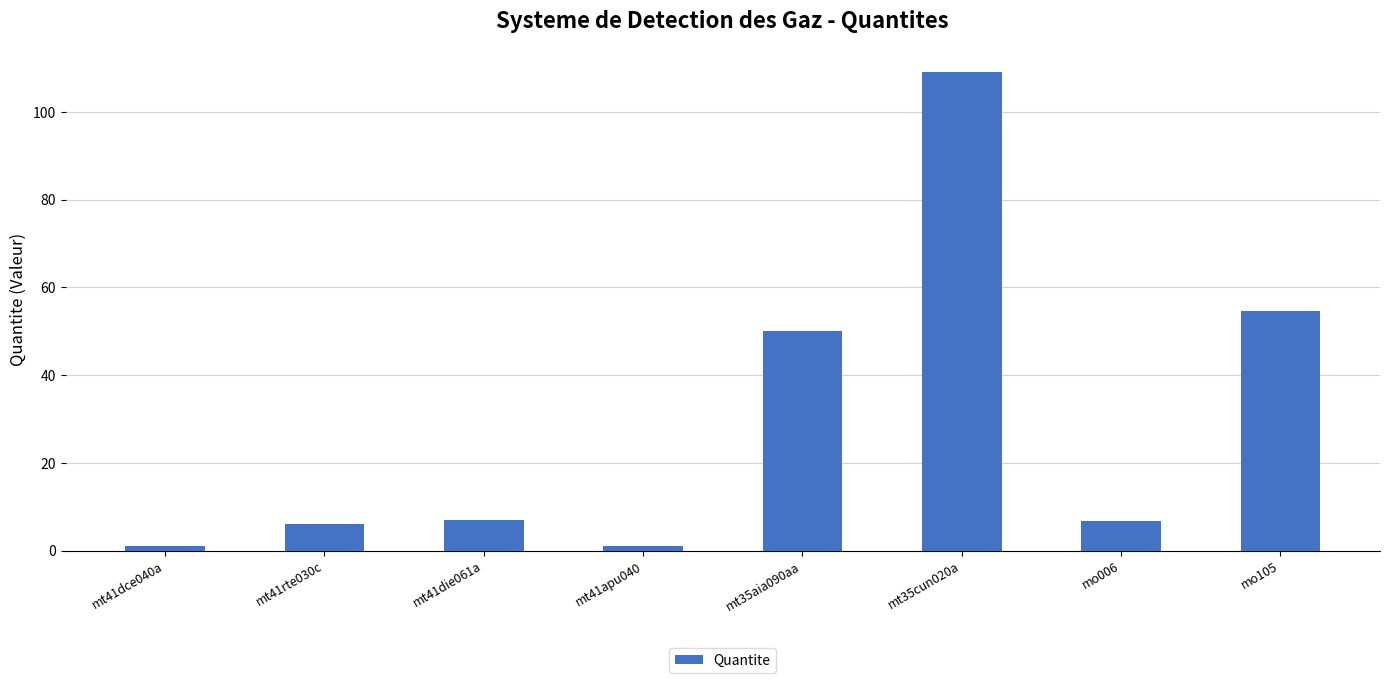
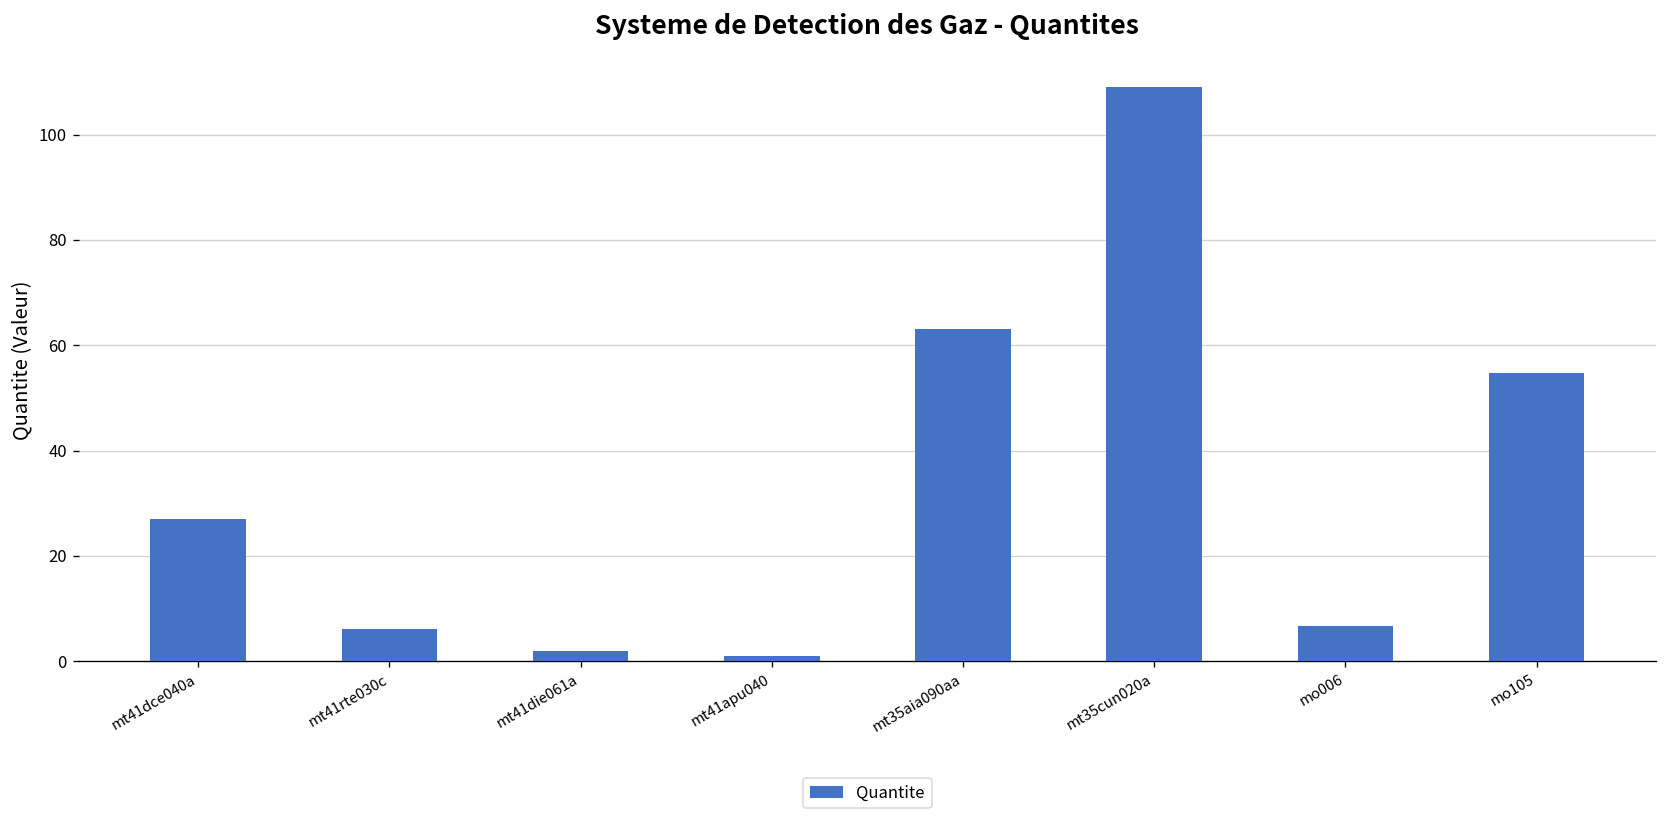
mt41dce040a: 1 -> 27
mt41die061a: 7 -> 2
mt35aia090aa: 50 -> 63
